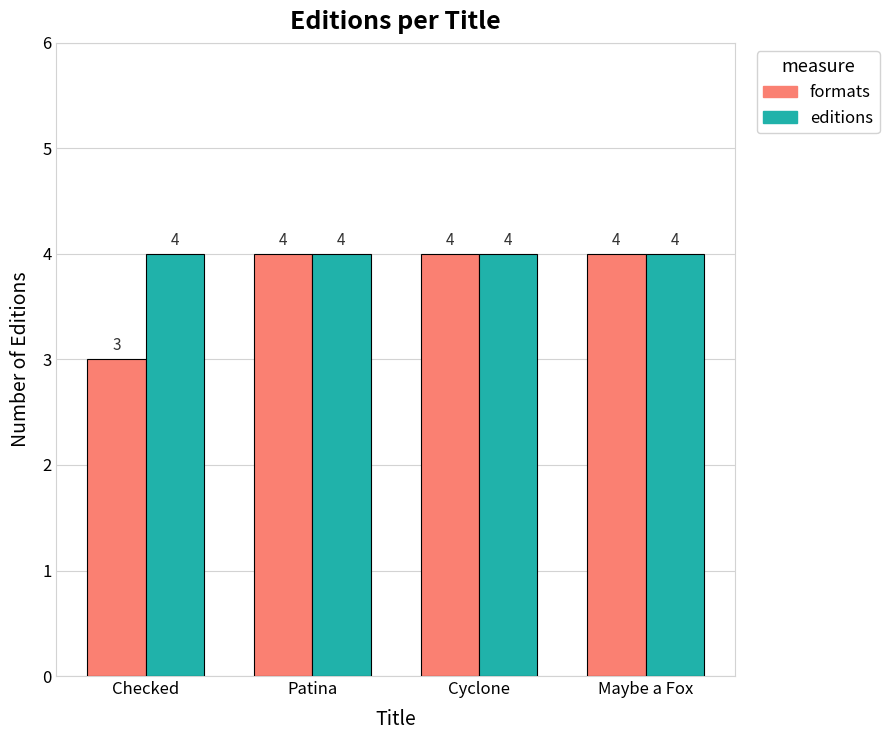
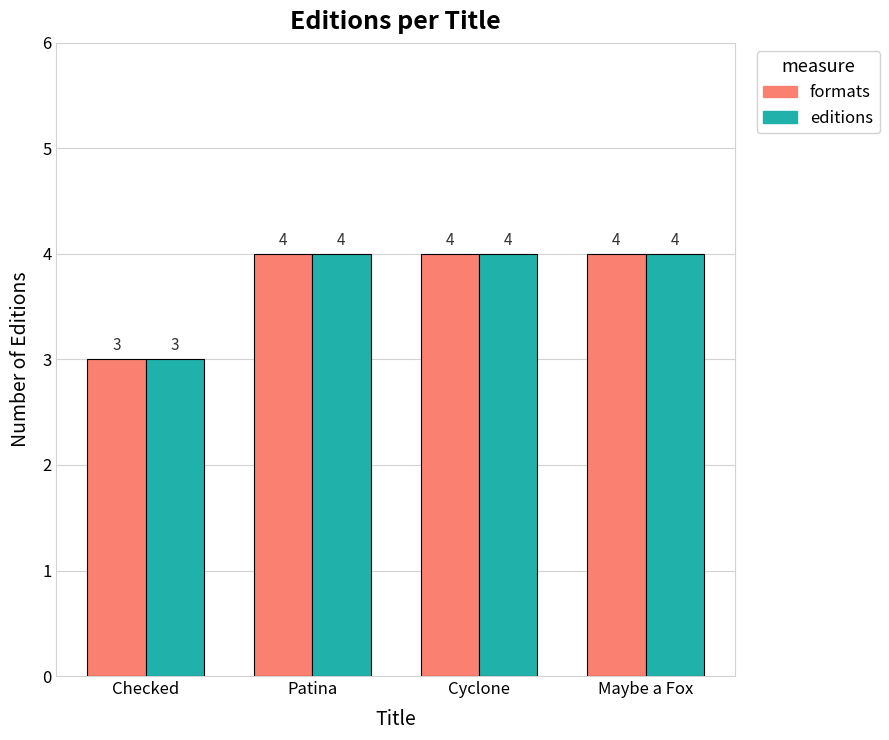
editions, Checked: 4 -> 3
